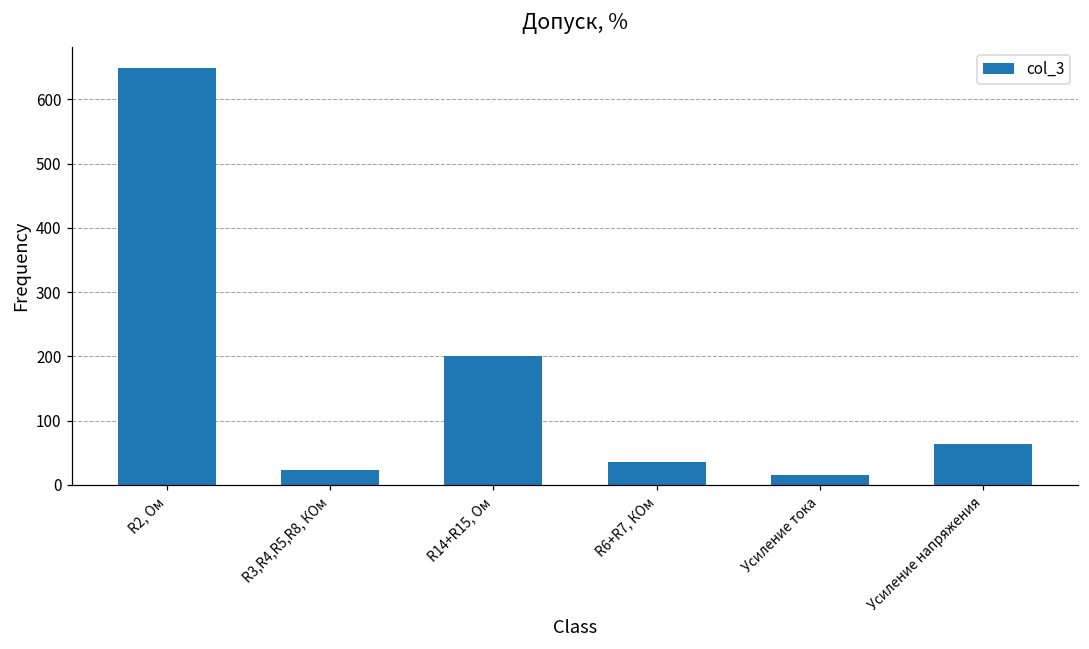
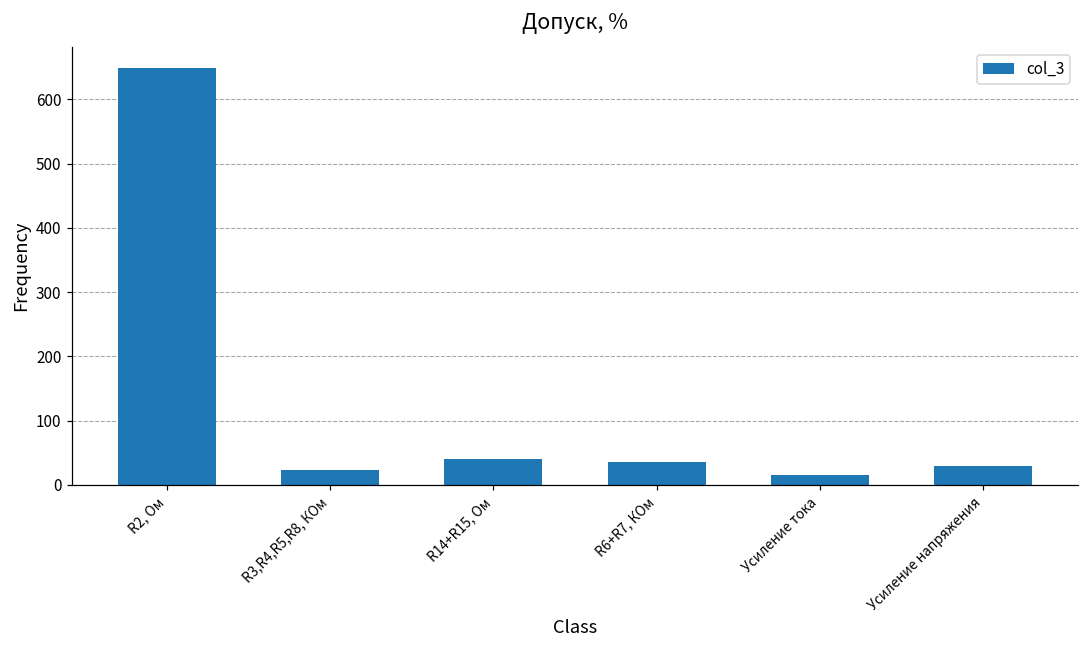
R14+R15, Ом: 200 -> 40
Усиление напряжения: 60 -> 30
